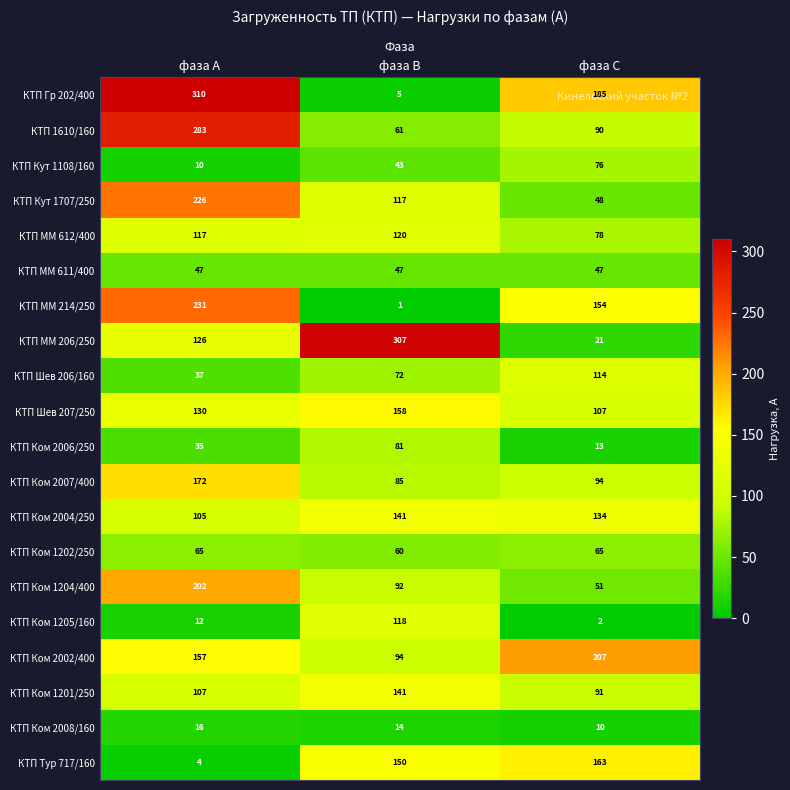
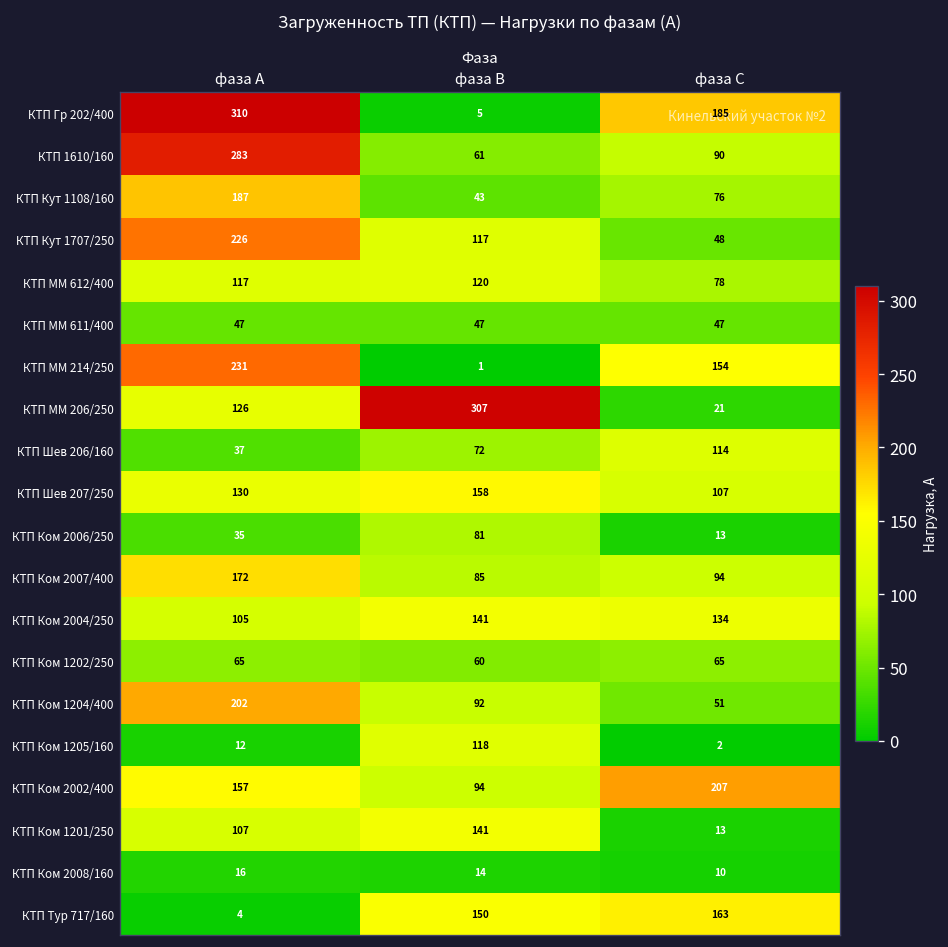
КТП Кут 1108/160, фаза А: 10 -> 187
КТП Ком 1201/250, фаза С: 91 -> 13
